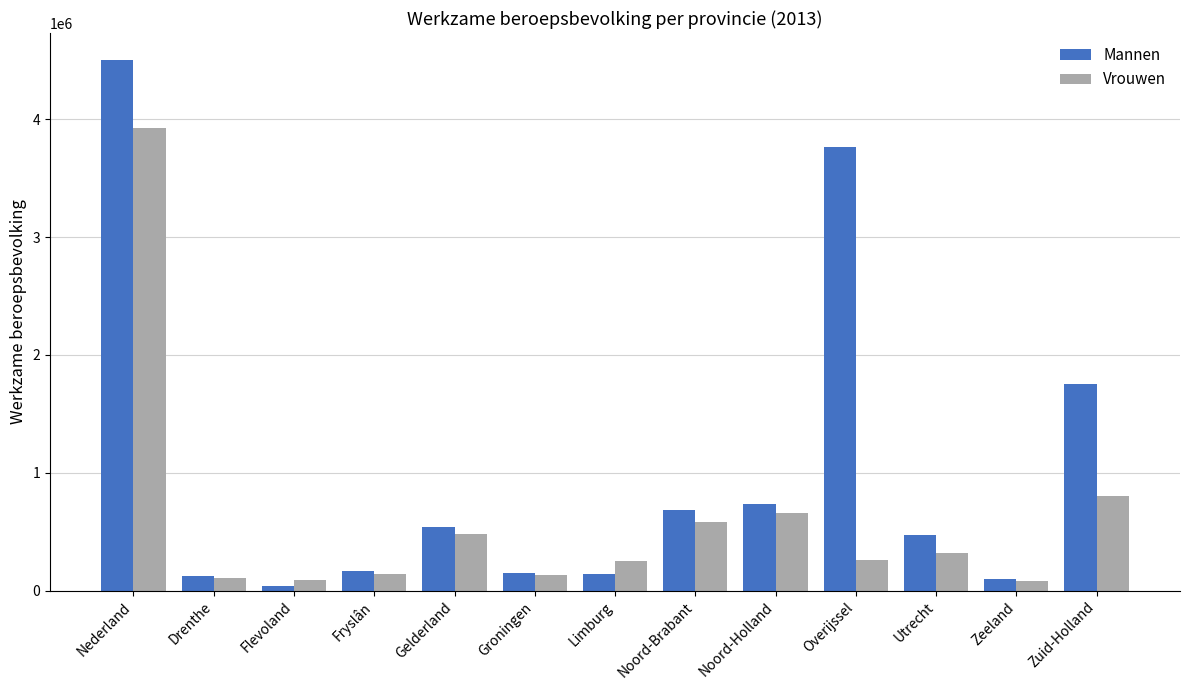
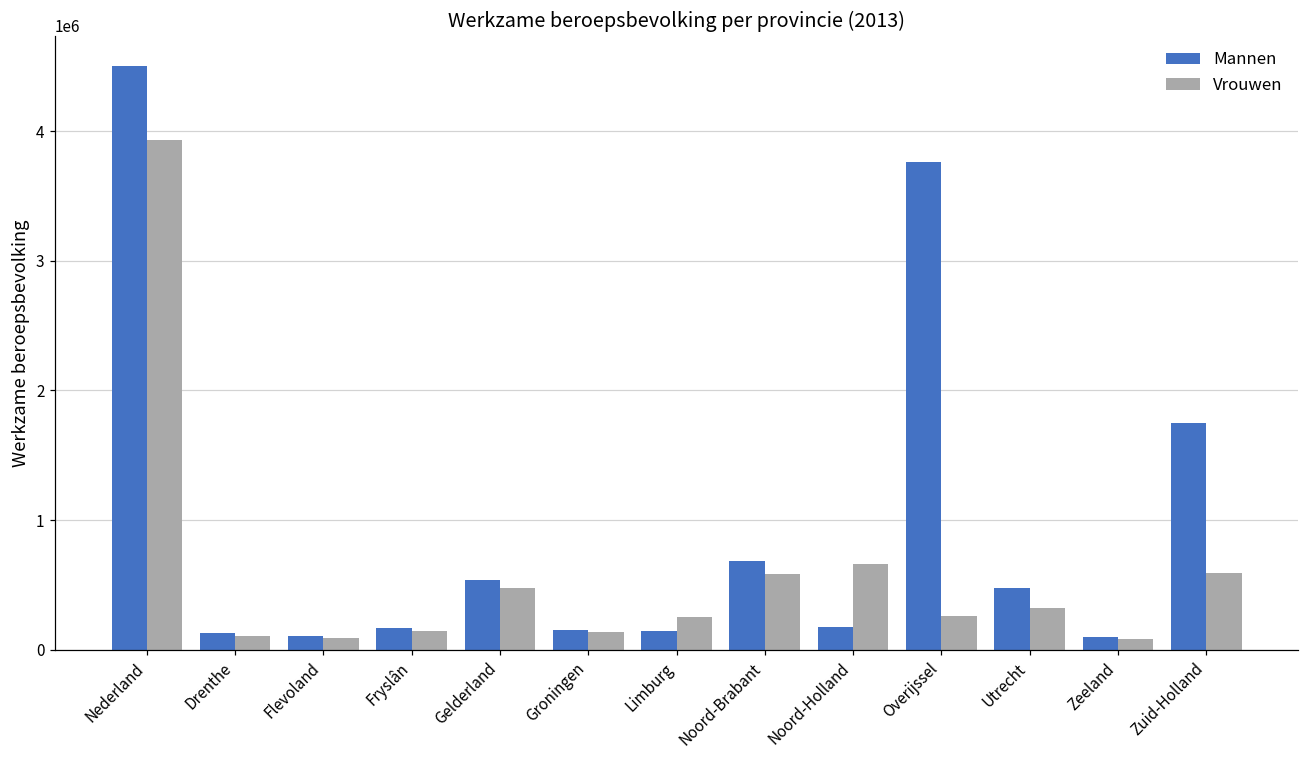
Mannen, Flevoland: 40000 -> 110000
Mannen, Noord-Holland: 740000 -> 180000
Vrouwen, Zuid-Holland: 810000 -> 590000
